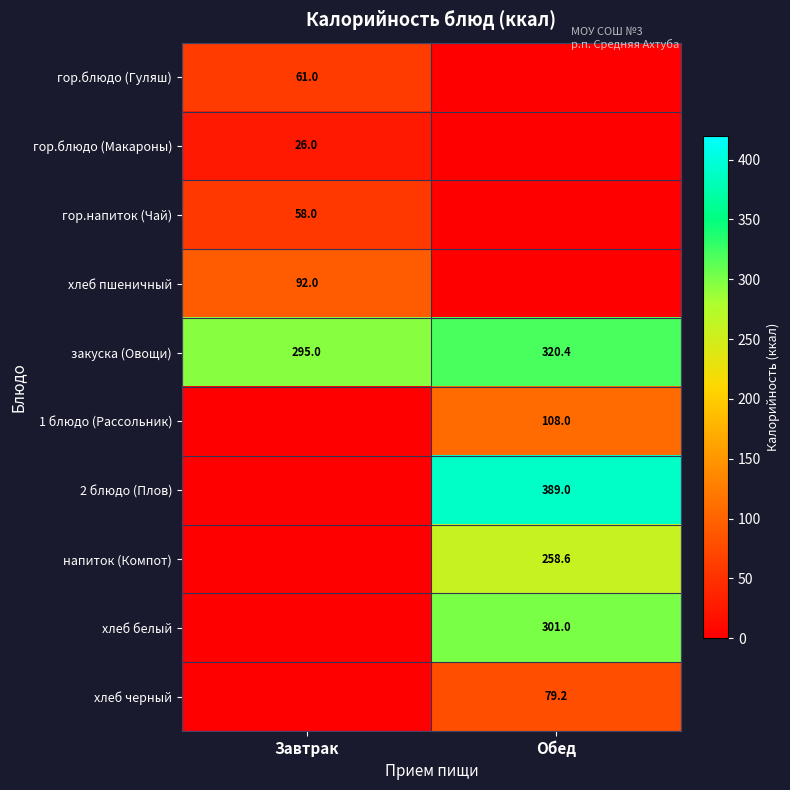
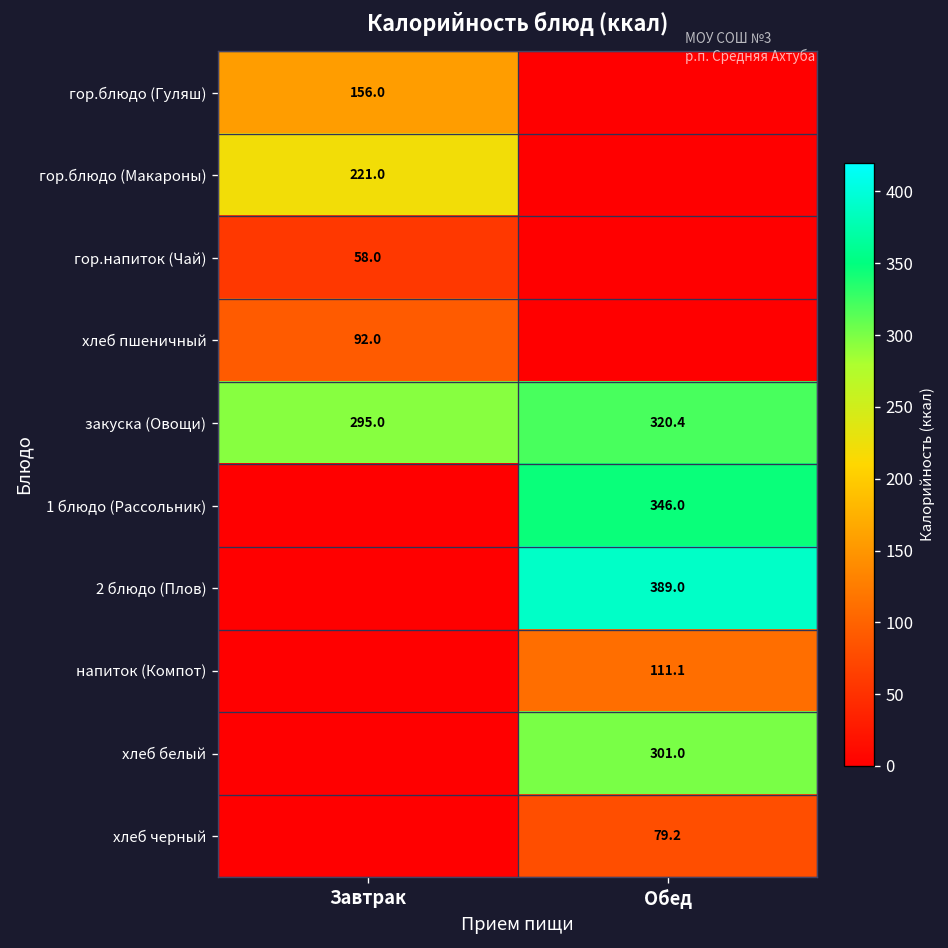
гор.блюдо (Гуляш), Завтрак: 61.0 -> 156.0
гор.блюдо (Макароны), Завтрак: 26.0 -> 221.0
1 блюдо (Рассольник), Обед: 108.0 -> 346.0
напиток (Компот), Обед: 258.6 -> 111.1
